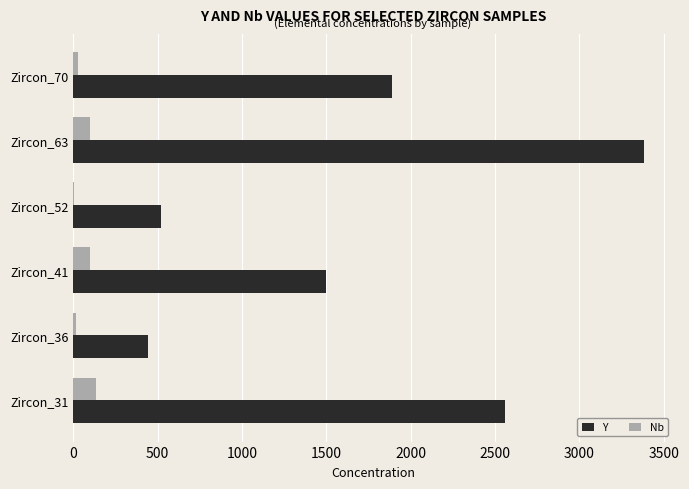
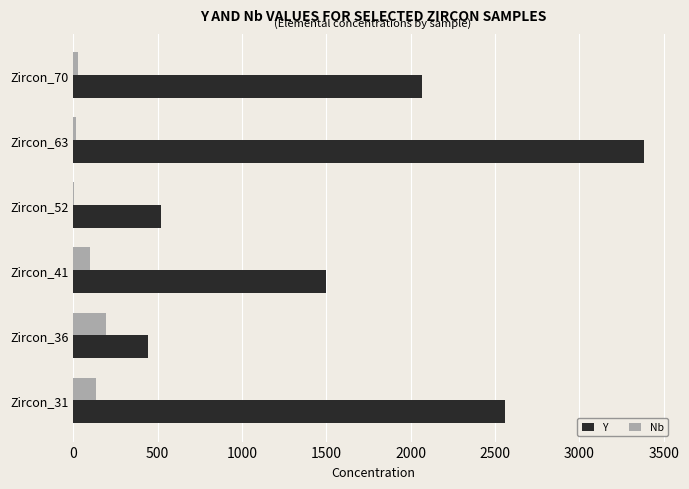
Y, Zircon_70: 1890 -> 2070
Nb, Zircon_63: 100 -> 20
Nb, Zircon_36: 20 -> 200
